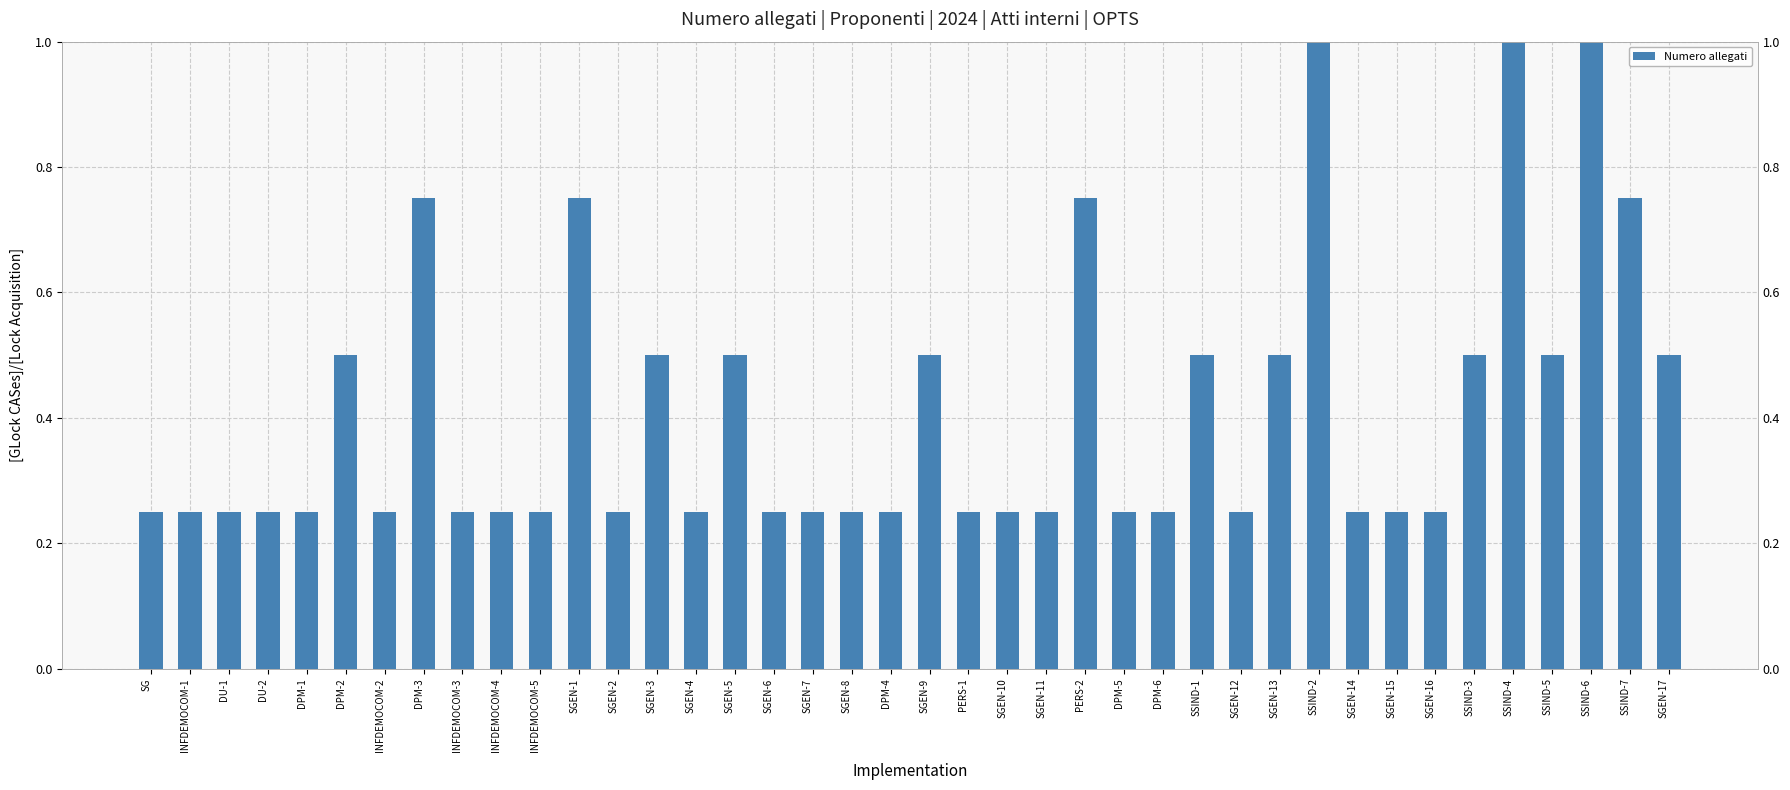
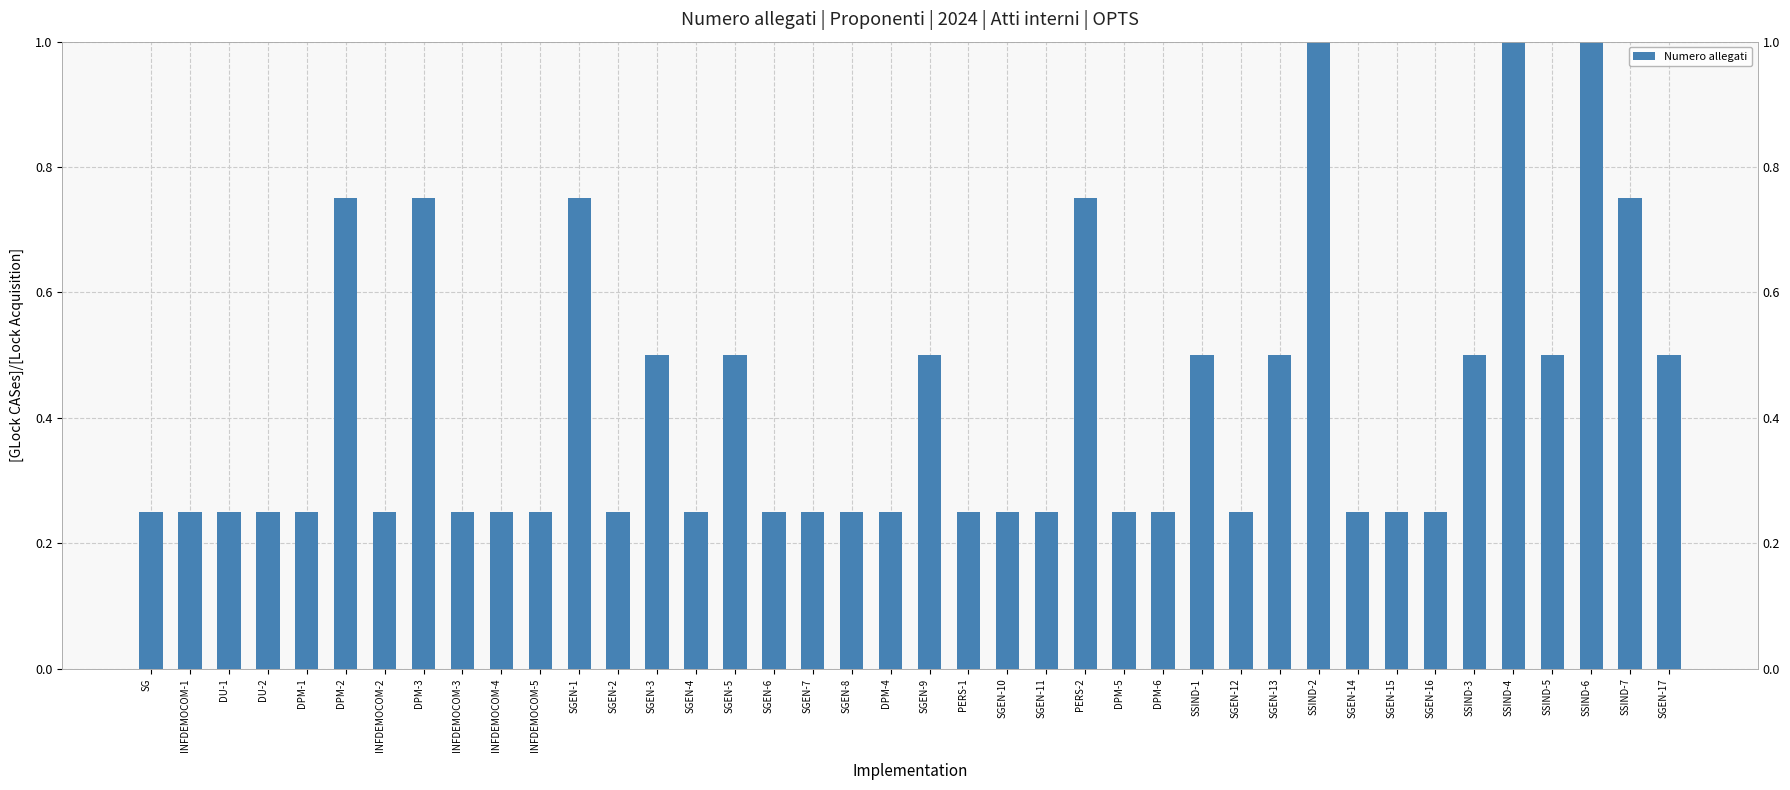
DPM-2: 0.50 -> 0.75
